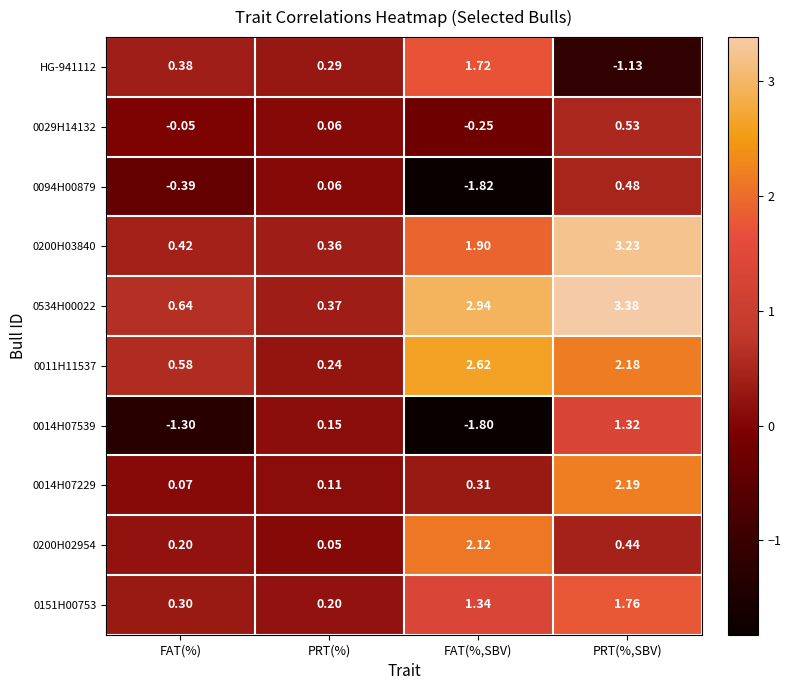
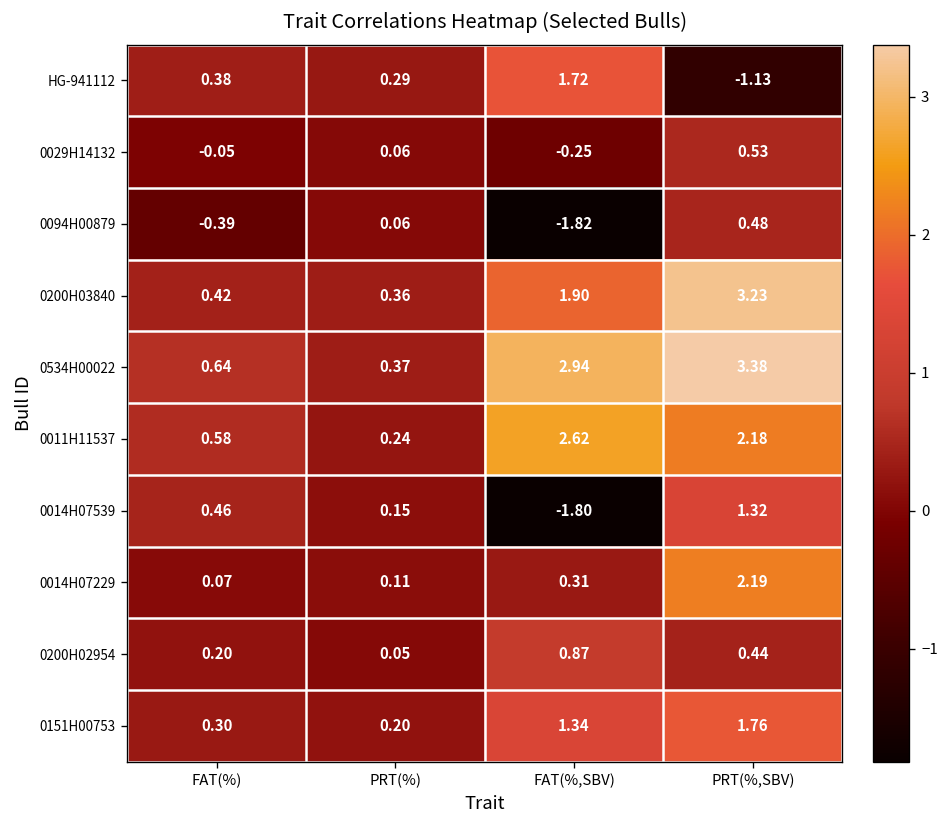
0014H07539, FAT(%): -1.30 -> 0.46
0200H02954, FAT(%,SBV): 2.12 -> 0.87
